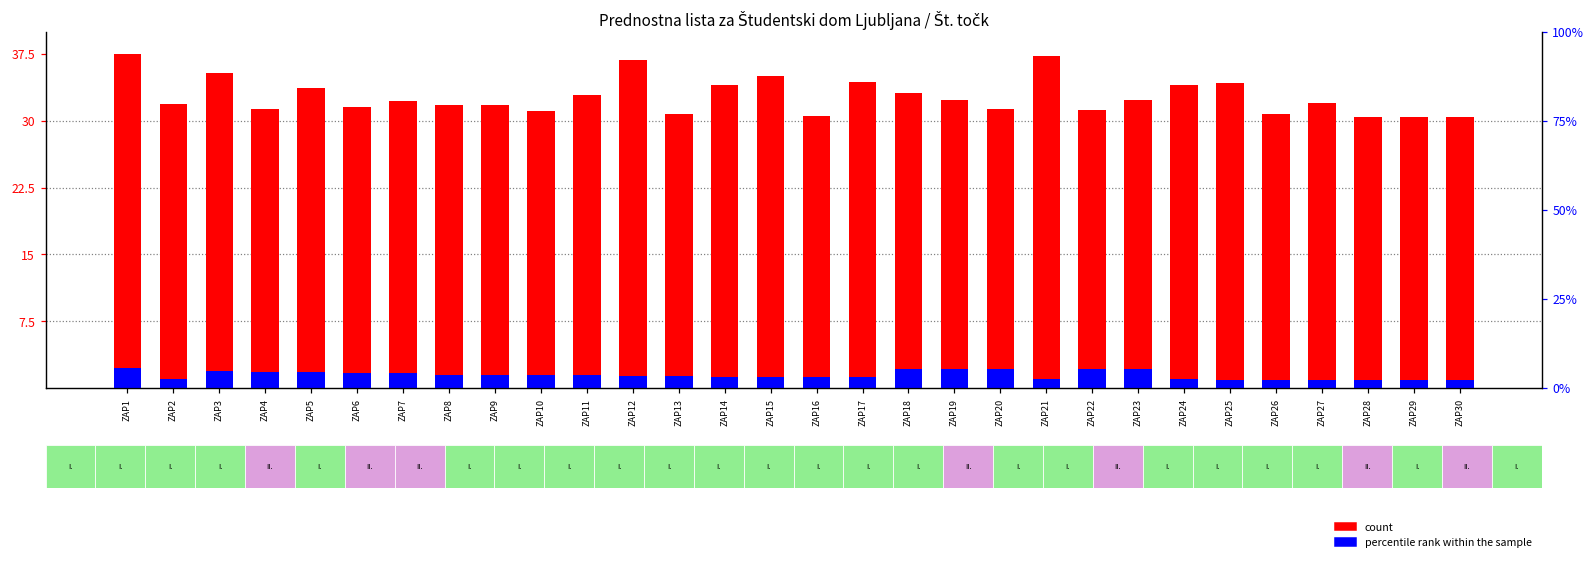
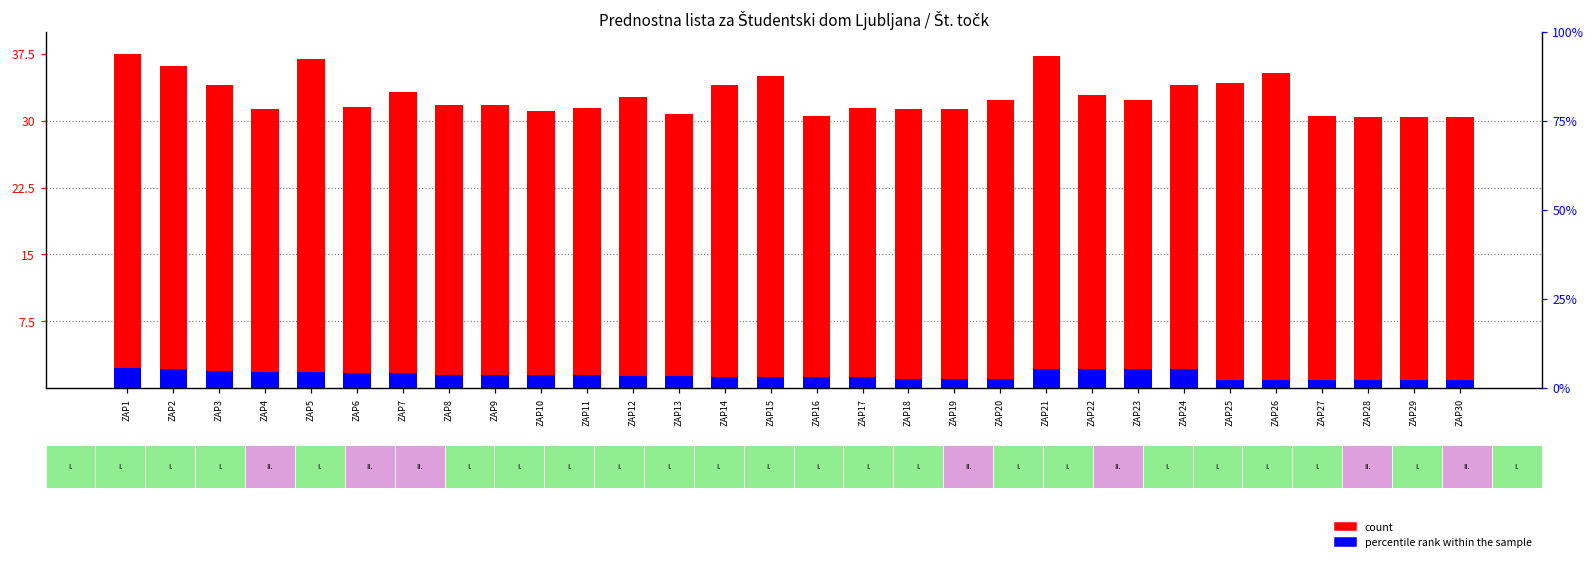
count, ZAP2: 32 -> 36
percentile rank within the sample, ZAP2: 1 -> 2
count, ZAP3: 35 -> 34
count, ZAP5: 34 -> 37
count, ZAP7: 32 -> 33
count, ZAP11: 33 -> 31
count, ZAP12: 37 -> 33
count, ZAP17: 34 -> 31
count, ZAP18: 33 -> 31
percentile rank within the sample, ZAP18: 2 -> 1
count, ZAP19: 32 -> 31
percentile rank within the sample, ZAP19: 2 -> 1
count, ZAP20: 31 -> 32
percentile rank within the sample, ZAP20: 2 -> 1
percentile rank within the sample, ZAP21: 1 -> 2
count, ZAP22: 31 -> 33
percentile rank within the sample, ZAP24: 1 -> 2
count, ZAP26: 31 -> 35
count, ZAP27: 32 -> 30
